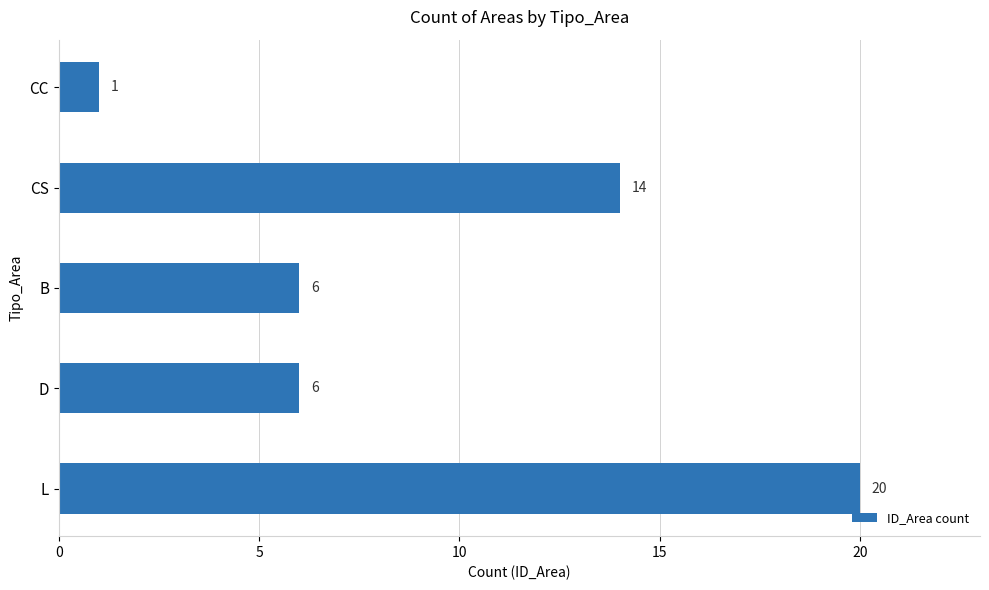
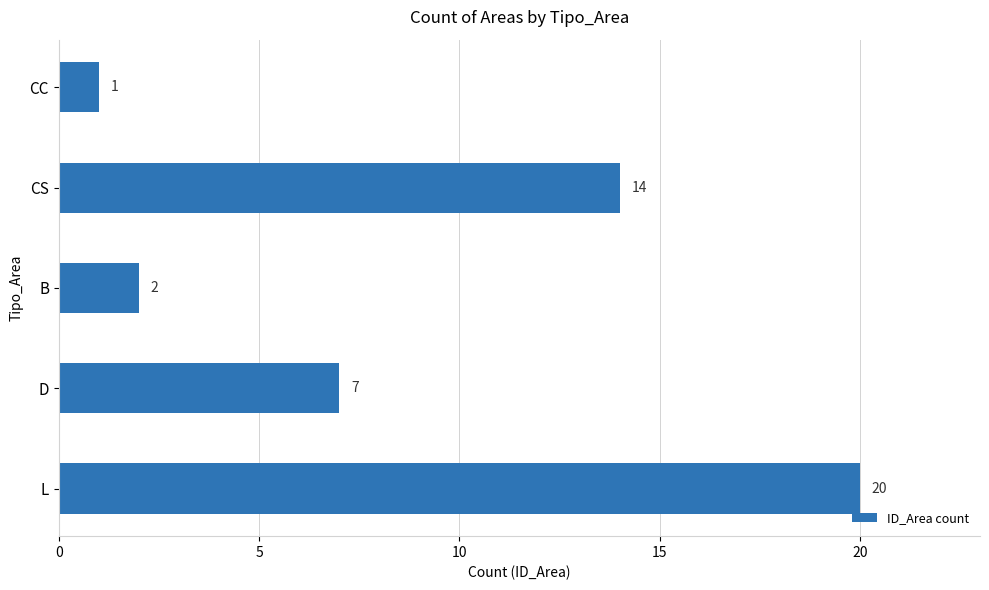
B: 6 -> 2
D: 6 -> 7
